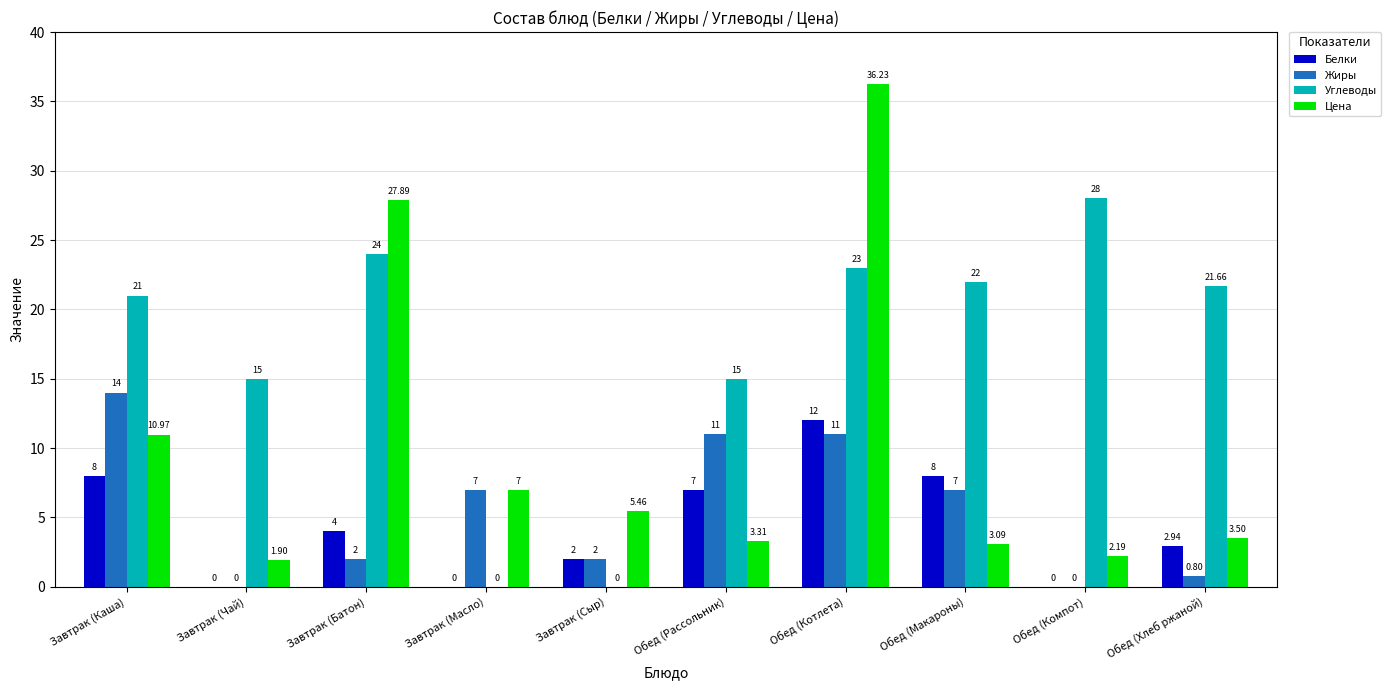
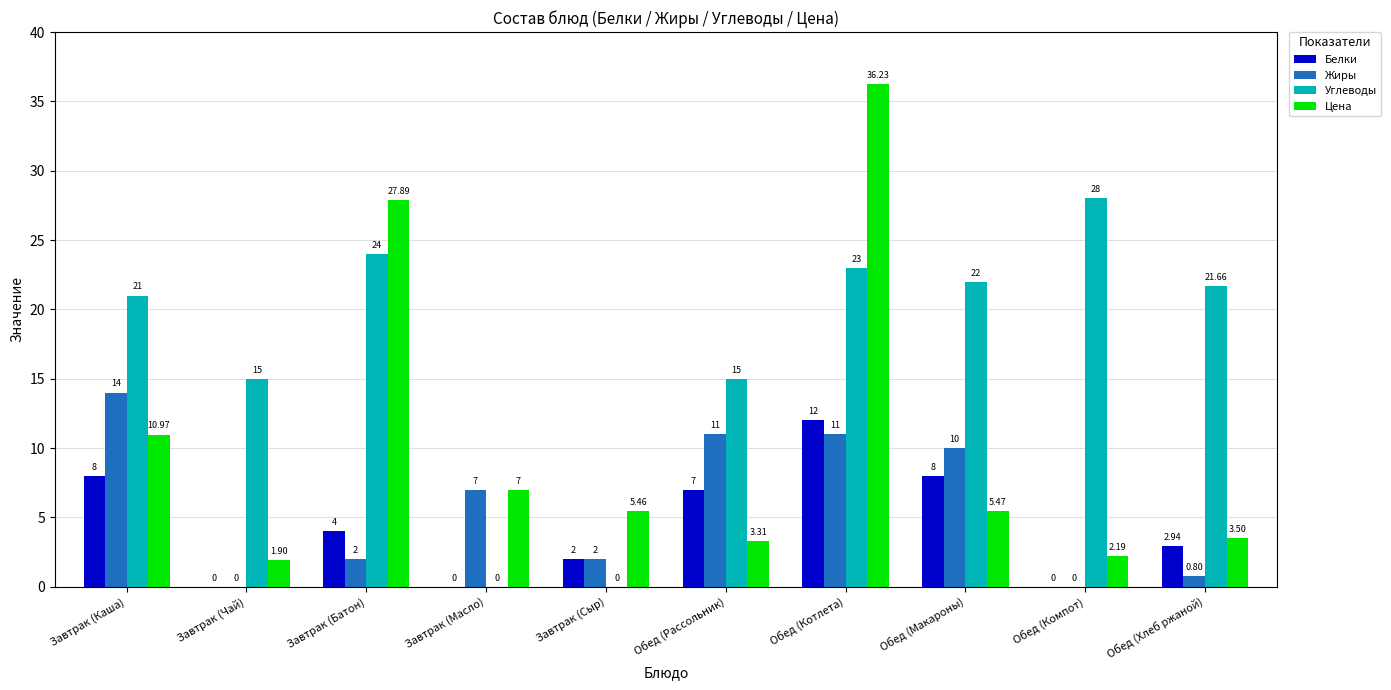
Жиры, Обед (Макароны): 7 -> 10
Цена, Обед (Макароны): 3.09 -> 5.47
